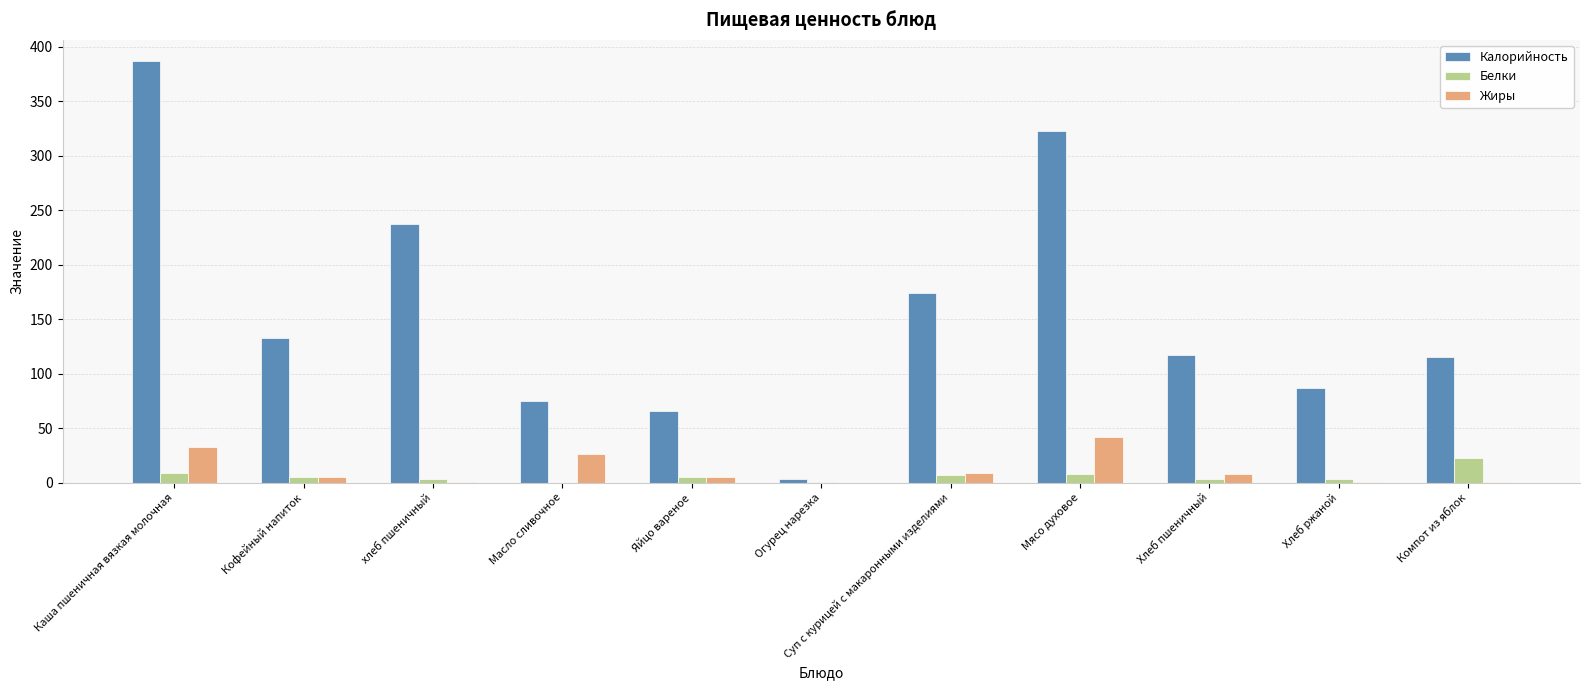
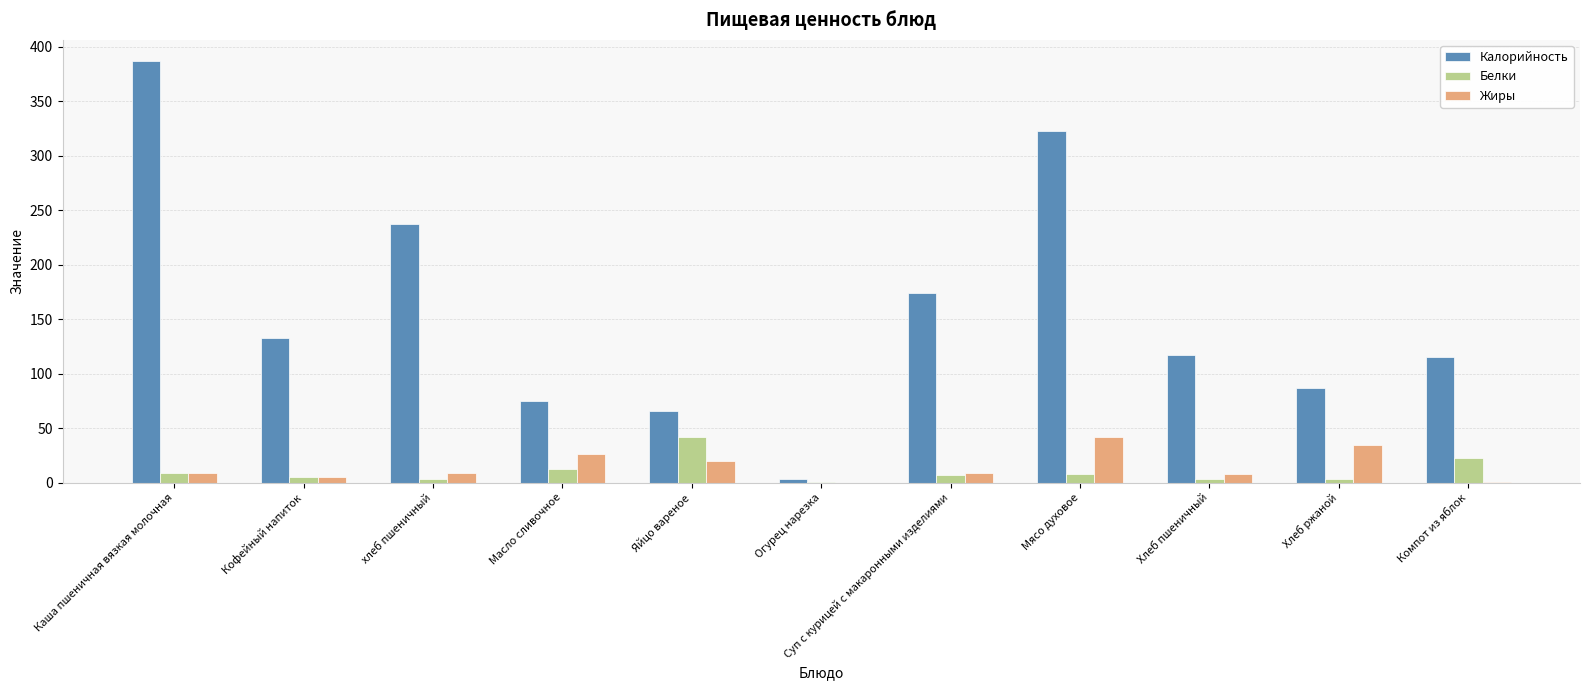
Жиры, Каша пшеничная вязкая молочная: 33 -> 9
Жиры, хлеб пшеничный: 0 -> 9
Белки, Масло сливочное: 0 -> 13
Белки, Яйцо вареное: 5 -> 42
Жиры, Яйцо вареное: 5 -> 20
Жиры, Хлеб ржаной: 1 -> 34
